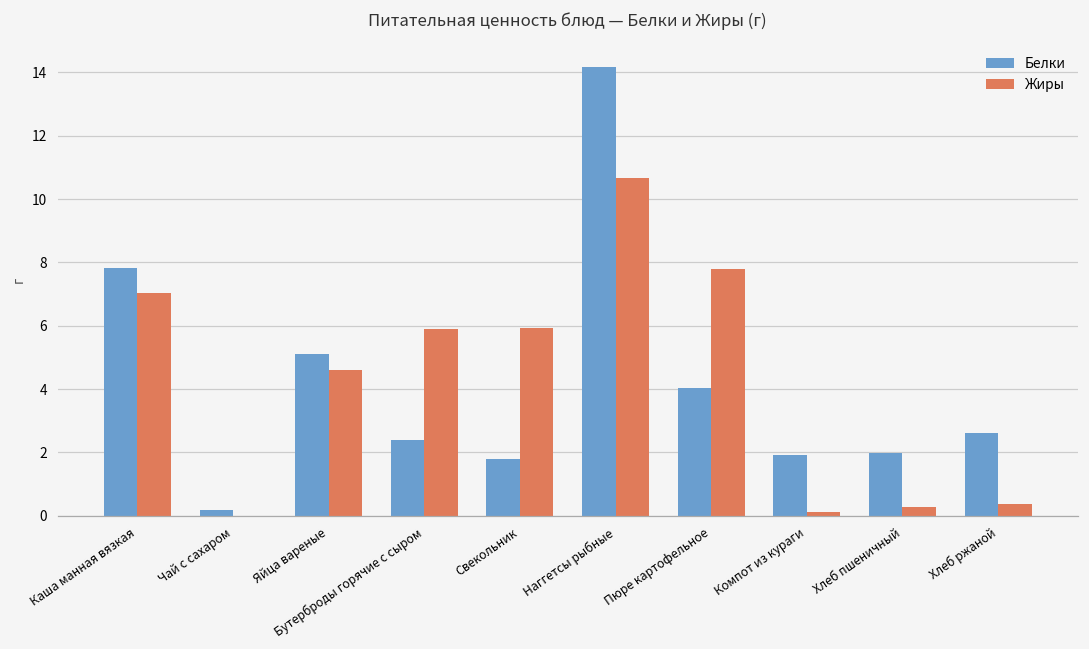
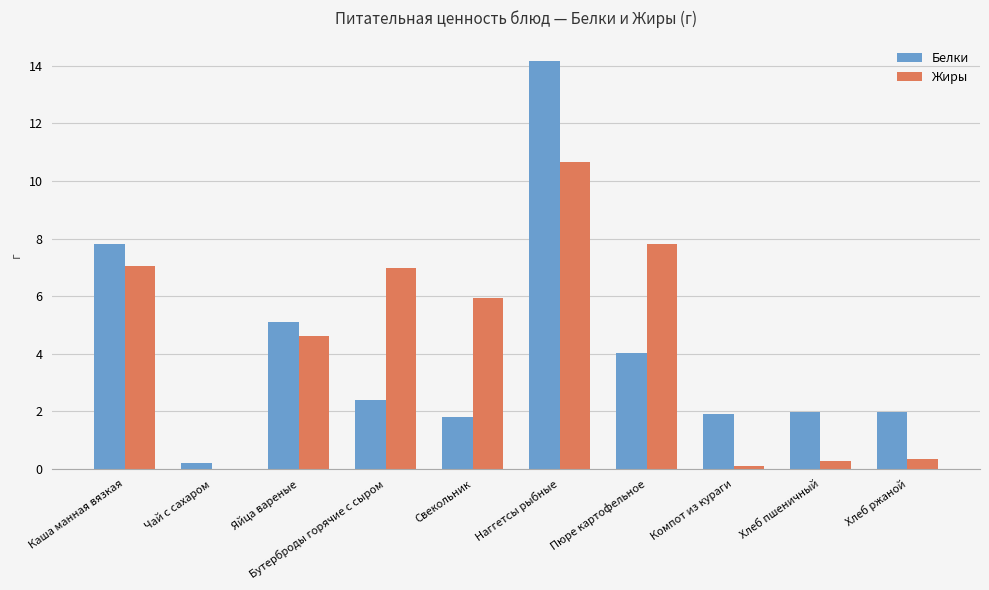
Жиры, Бутерброды горячие с сыром: 5.9 -> 7.0
Белки, Хлеб ржаной: 2.6 -> 2.0
